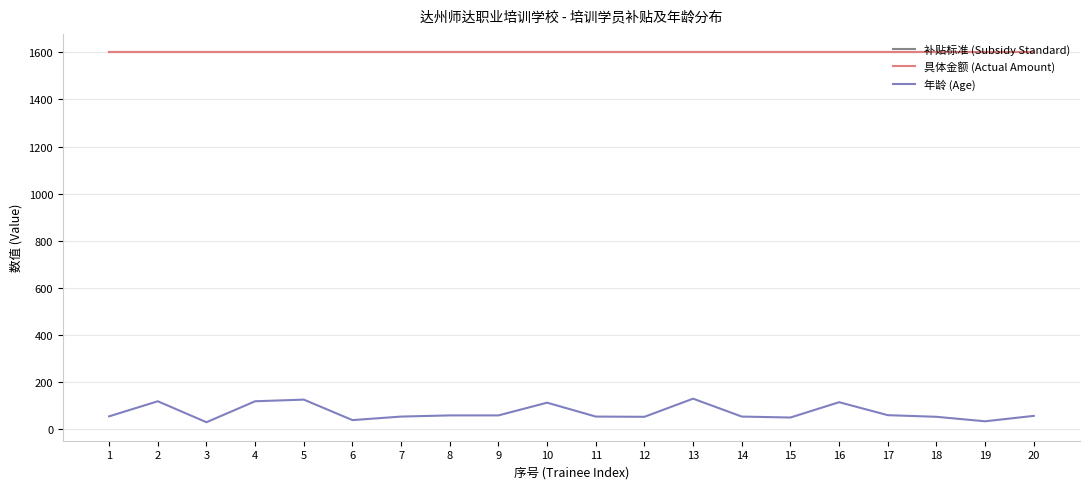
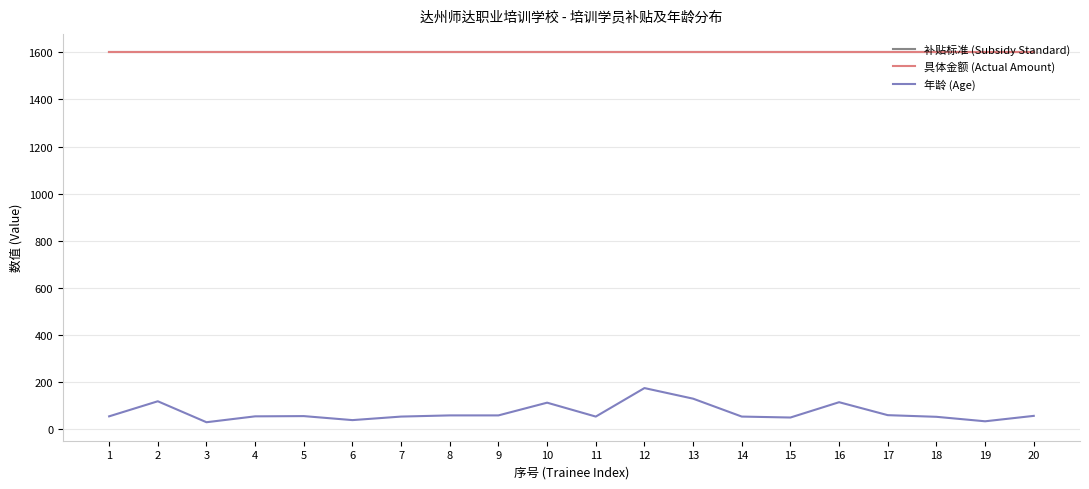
年龄 (Age), 4: 120 -> 60
年龄 (Age), 5: 130 -> 60
年龄 (Age), 12: 50 -> 180
